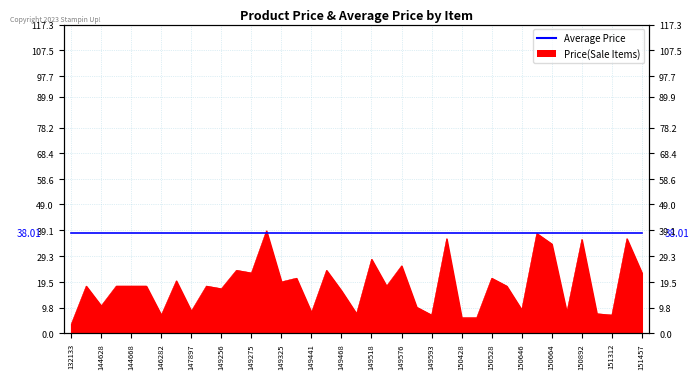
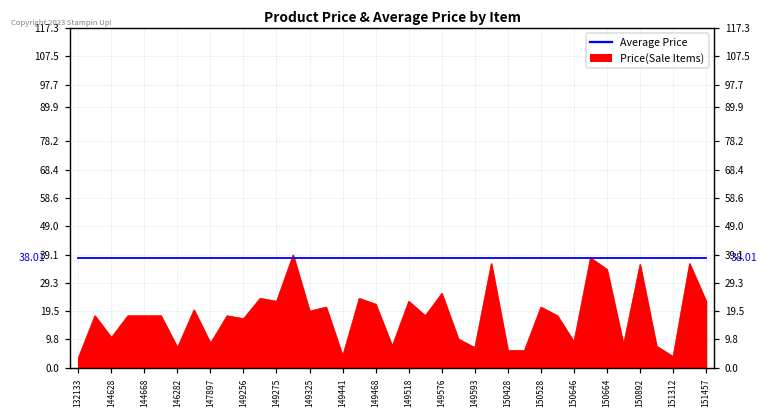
Price(Sale Items), 149441: 8 -> 4
Price(Sale Items), 149468: 16 -> 22
Price(Sale Items), 149518: 28 -> 23
Price(Sale Items), 151312: 7 -> 4
